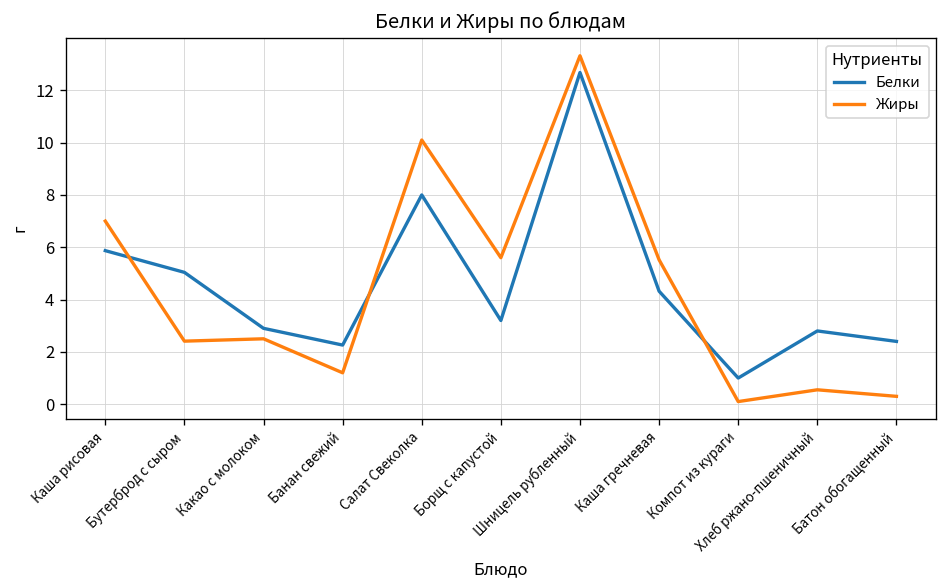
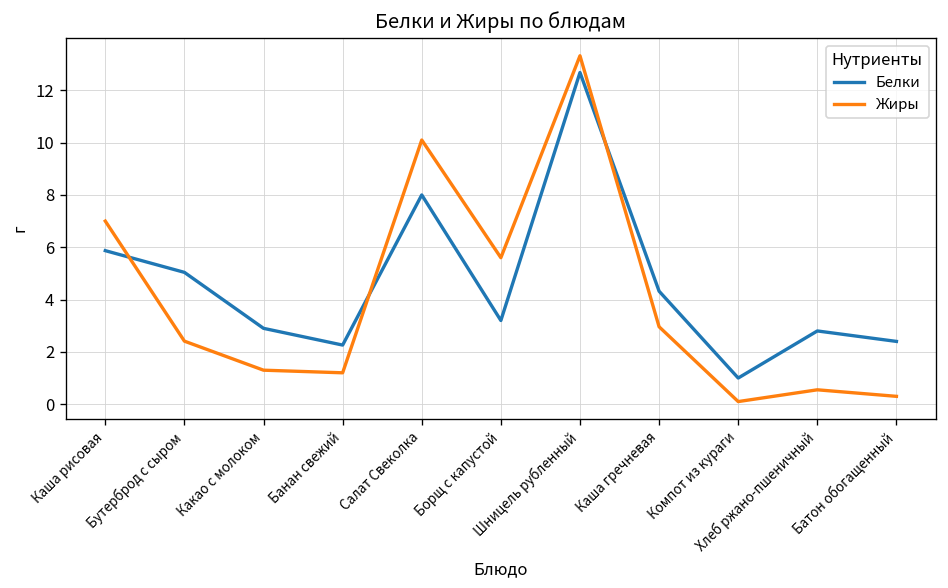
Жиры, Какао с молоком: 2.5 -> 1.3
Жиры, Каша гречневая: 5.5 -> 3.0
